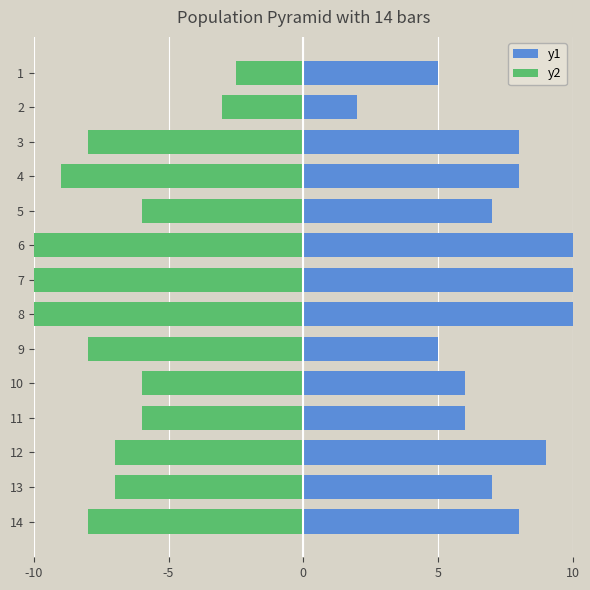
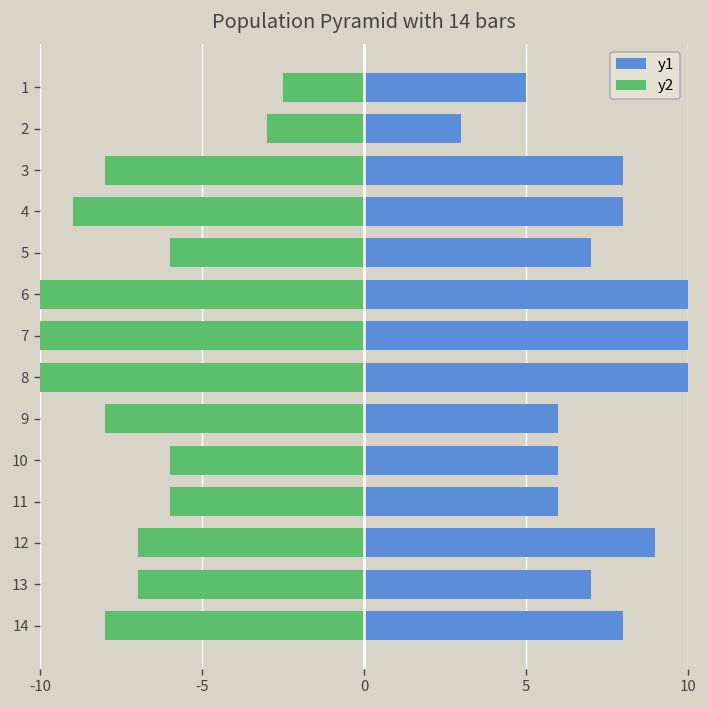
y1, 2: 2 -> 3
y1, 9: 5 -> 6
